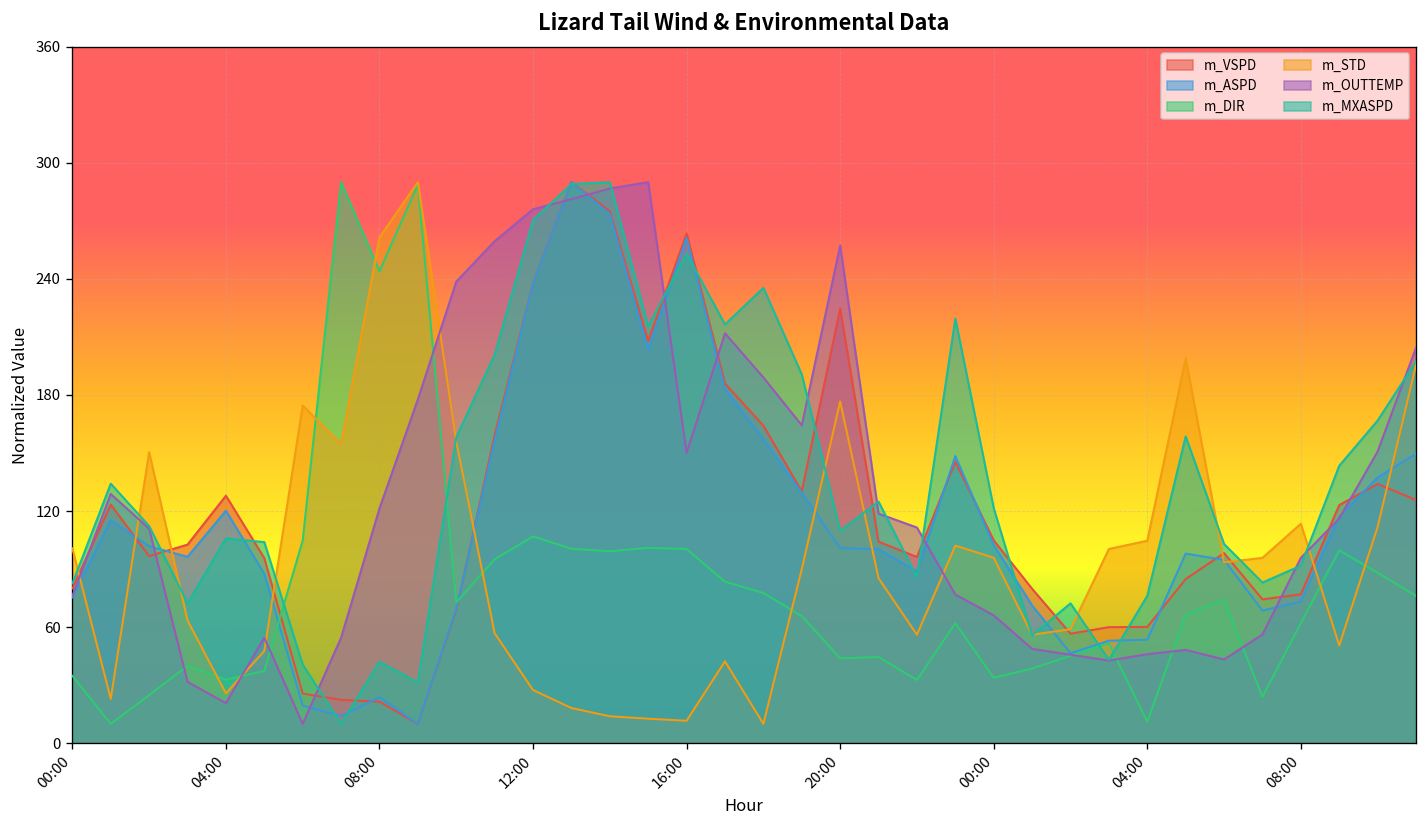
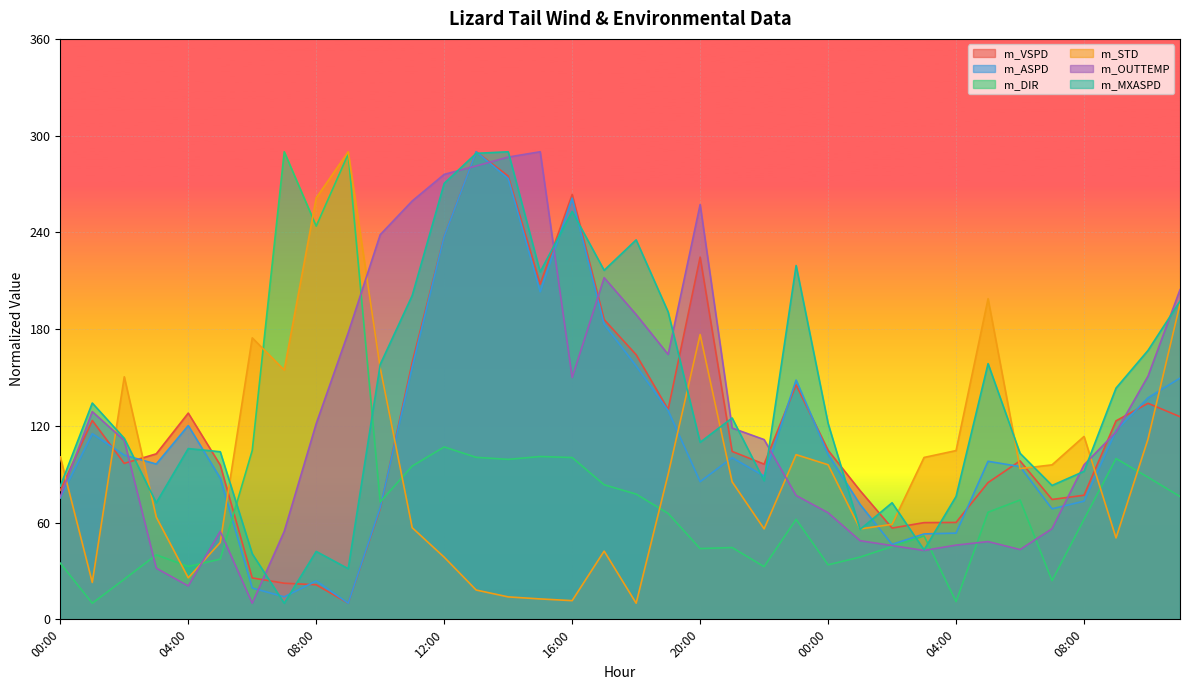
m_STD, 12:00: 27 -> 39
m_ASPD, 20:00: 101 -> 85
